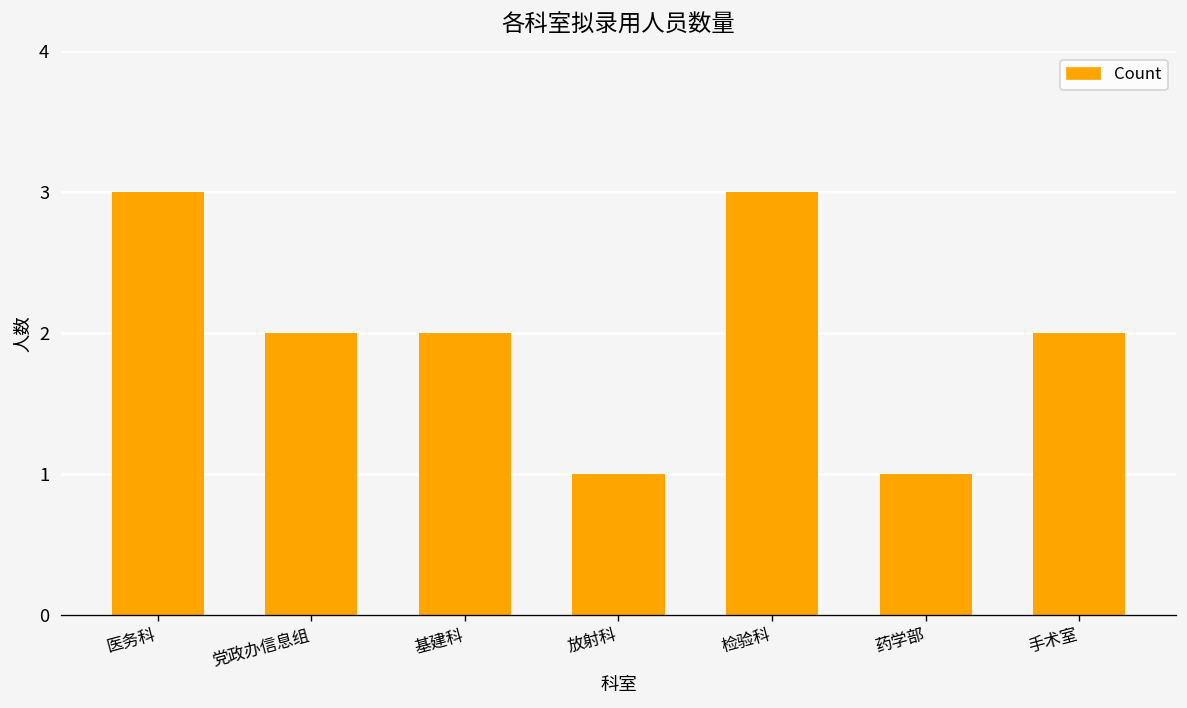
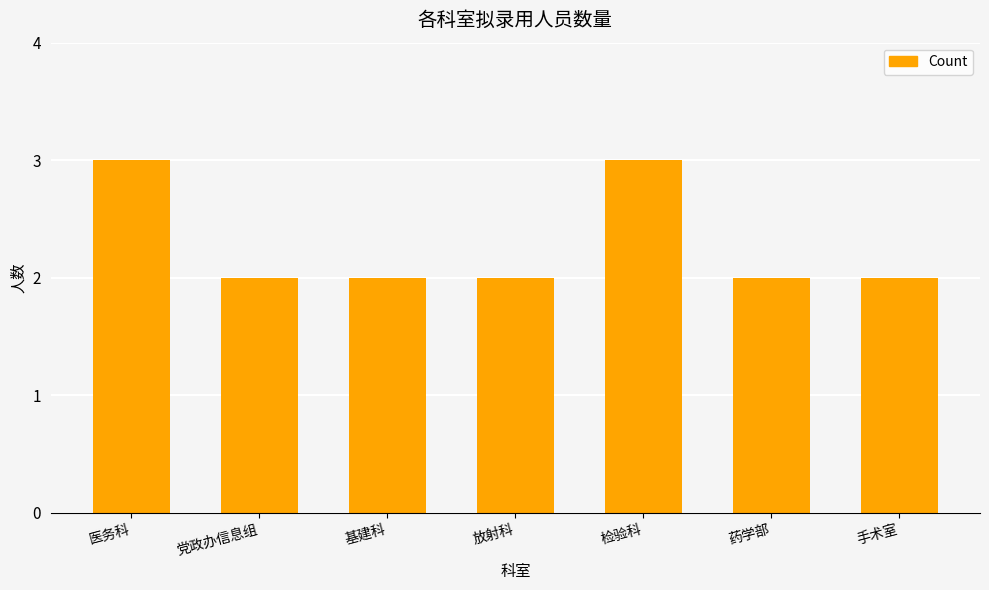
放射科: 1 -> 2
药学部: 1 -> 2
